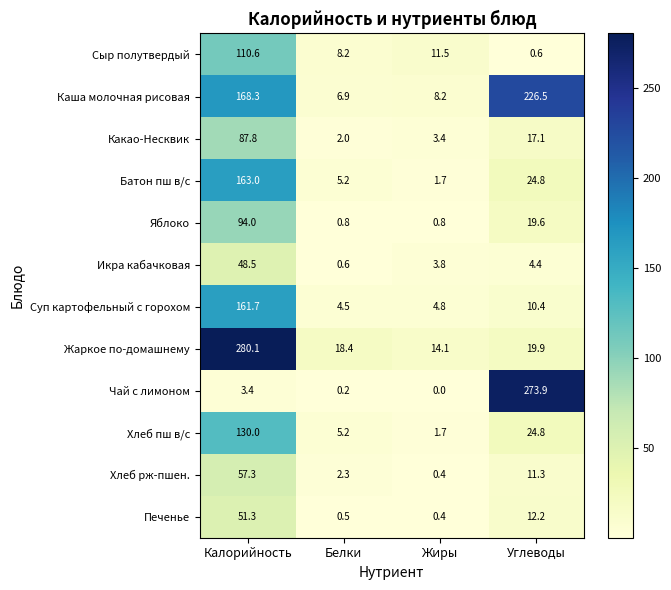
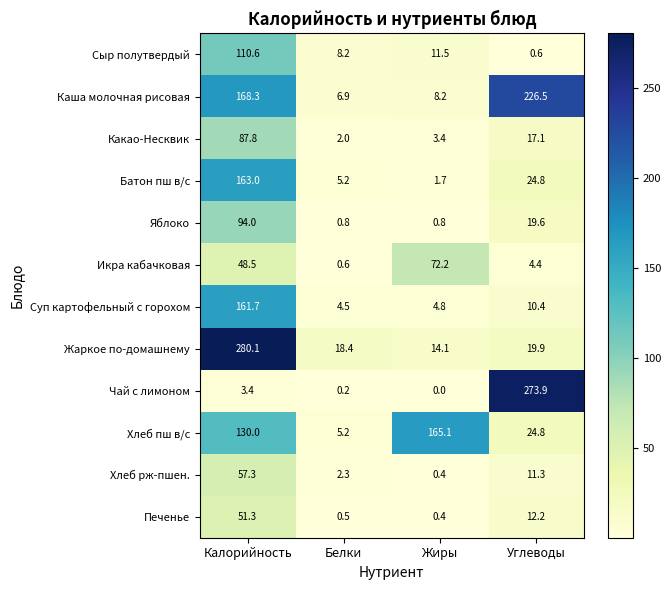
Икра кабачковая, Жиры: 3.8 -> 72.2
Хлеб пш в/с, Жиры: 1.7 -> 165.1
